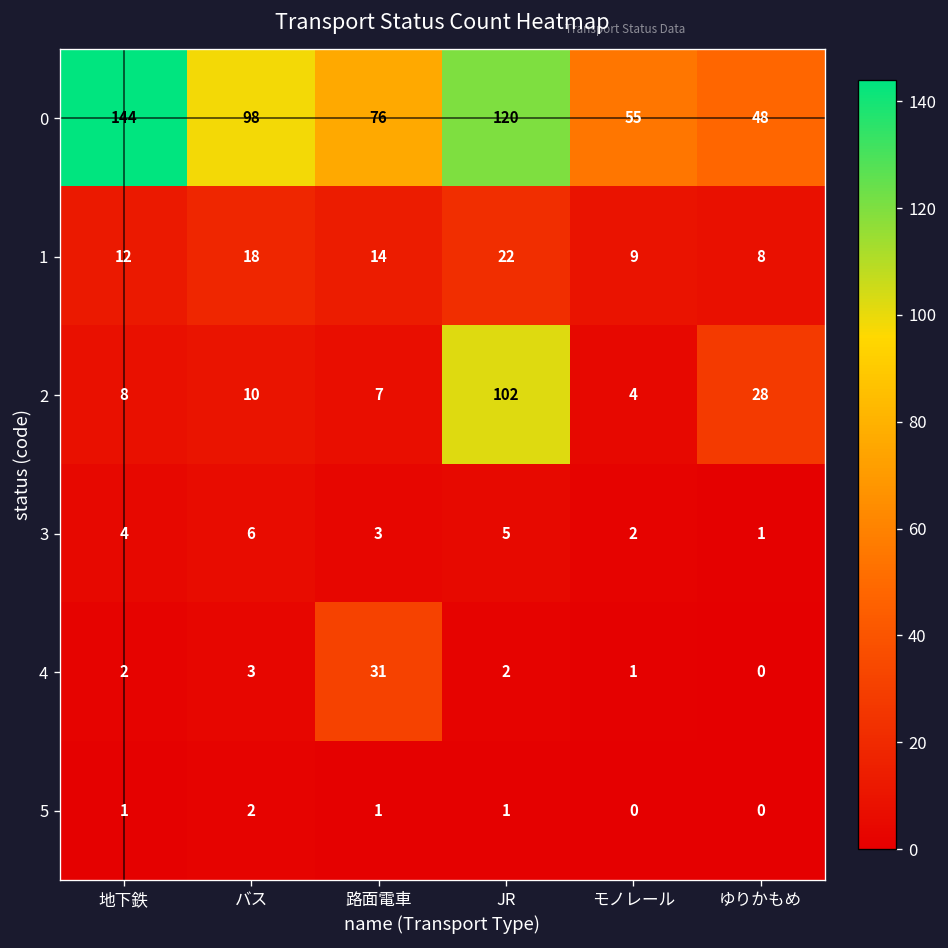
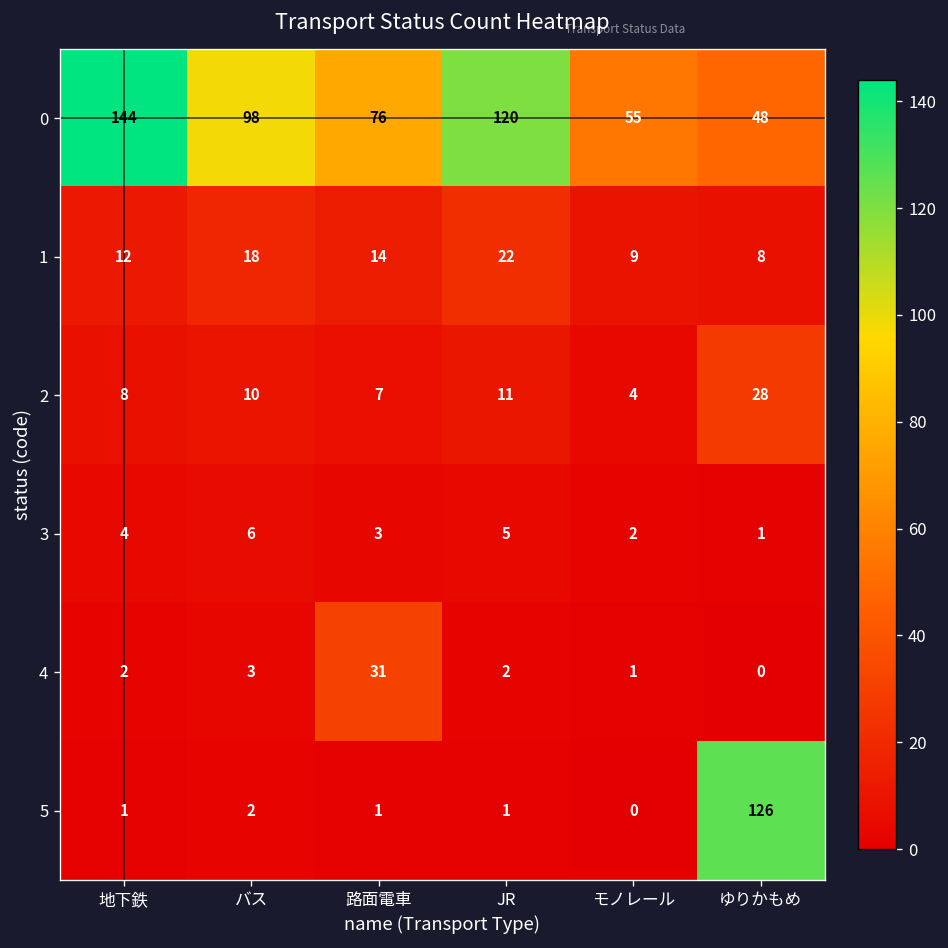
2, JR: 102 -> 11
5, ゆりかもめ: 0 -> 126
